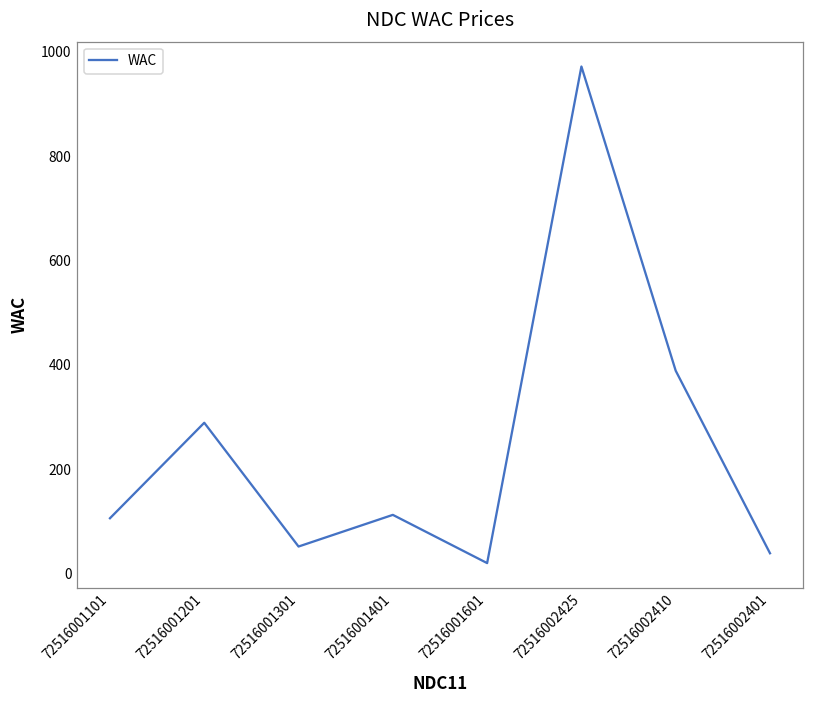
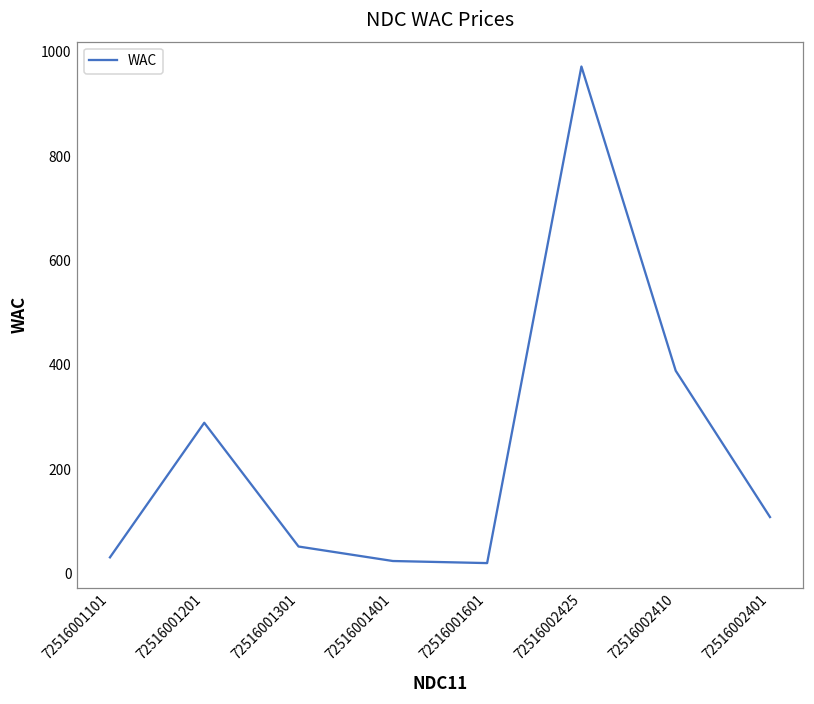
72516001101: 110 -> 30
72516001401: 110 -> 20
72516002401: 40 -> 110
